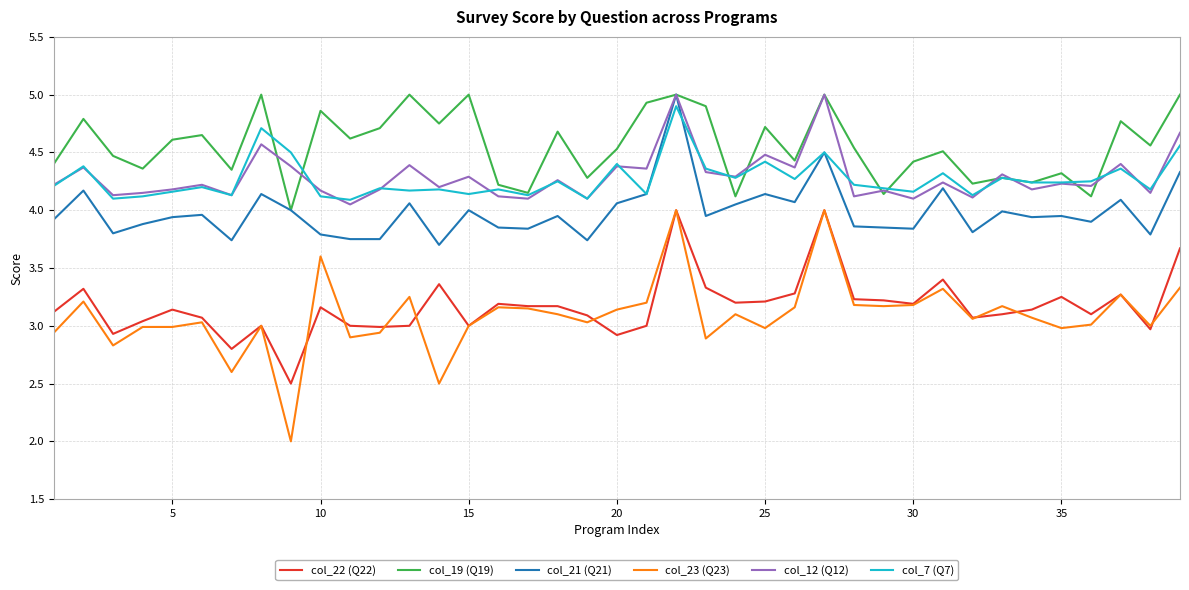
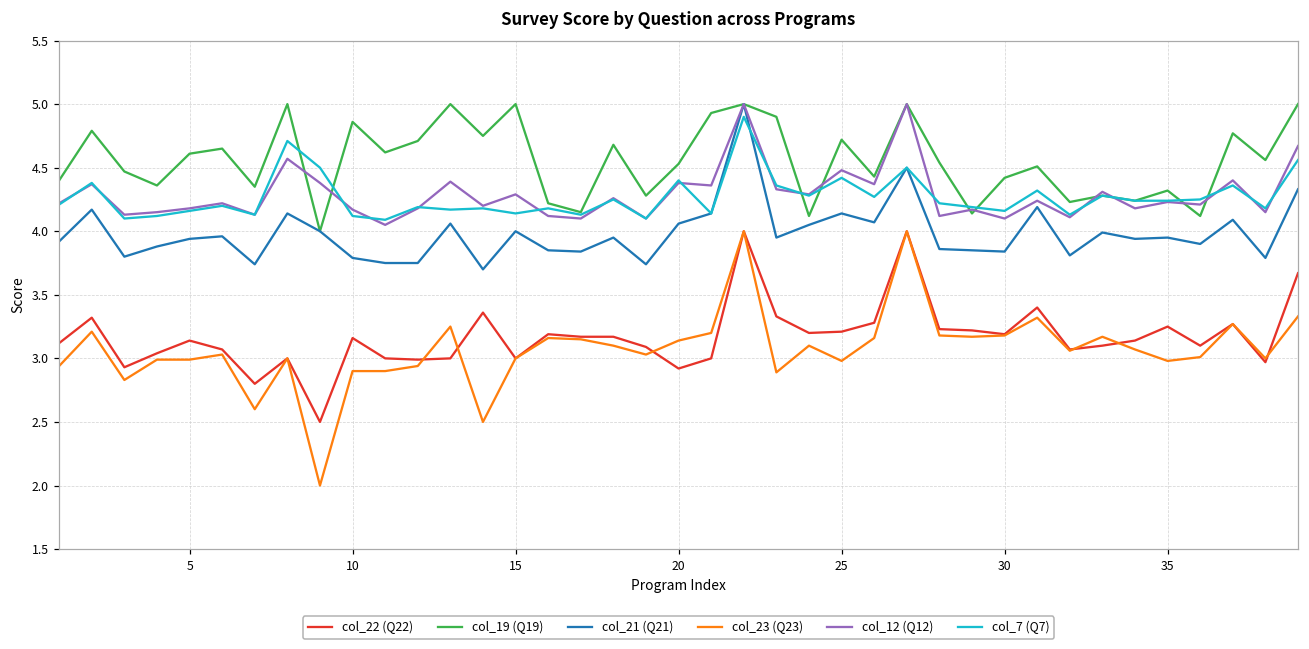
col_23 (Q23), 10: 3.6 -> 2.9
